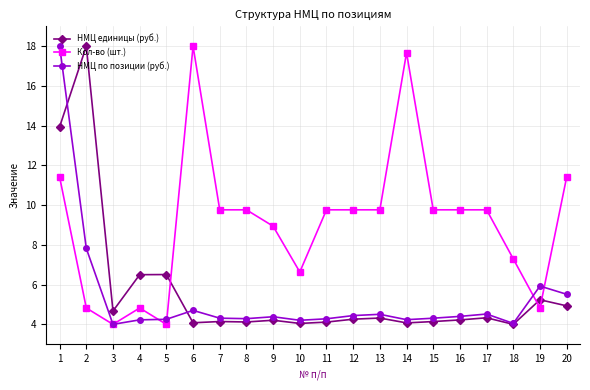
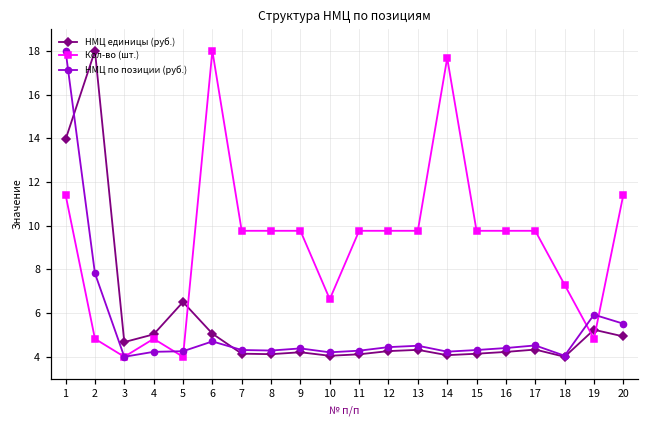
НМЦ единицы (руб.), 4: 6.5 -> 5.0
НМЦ единицы (руб.), 6: 4.1 -> 5.1
Кол-во (шт.), 9: 8.9 -> 9.8
